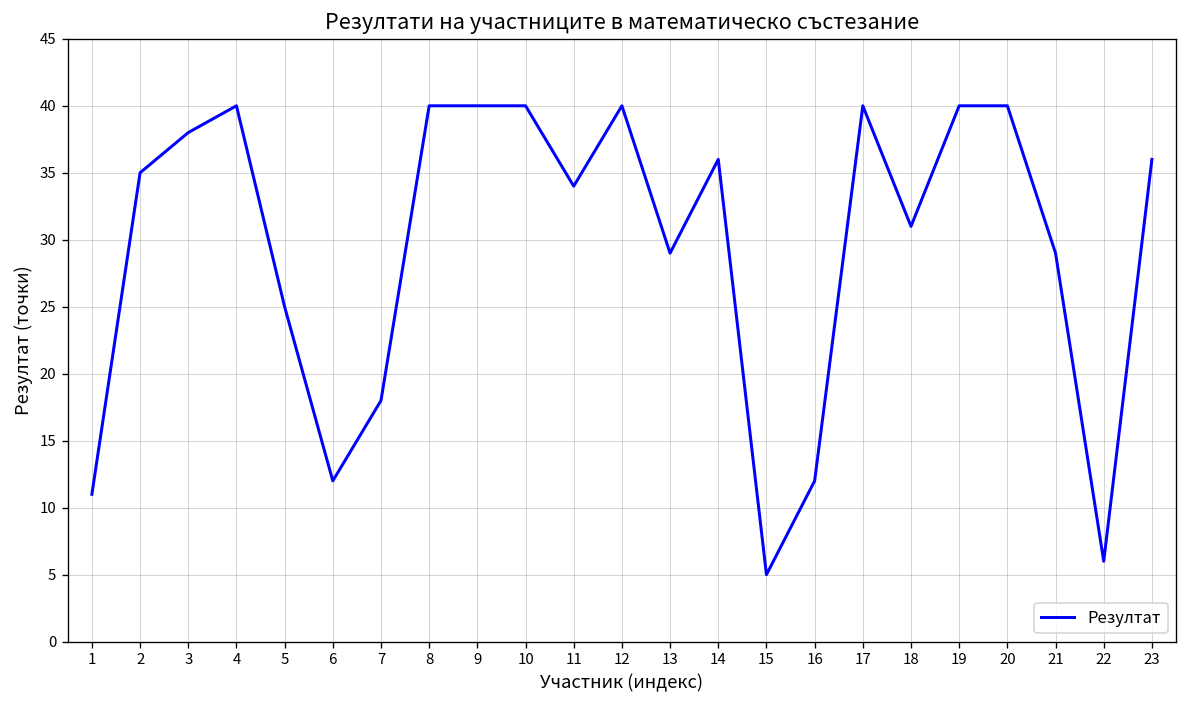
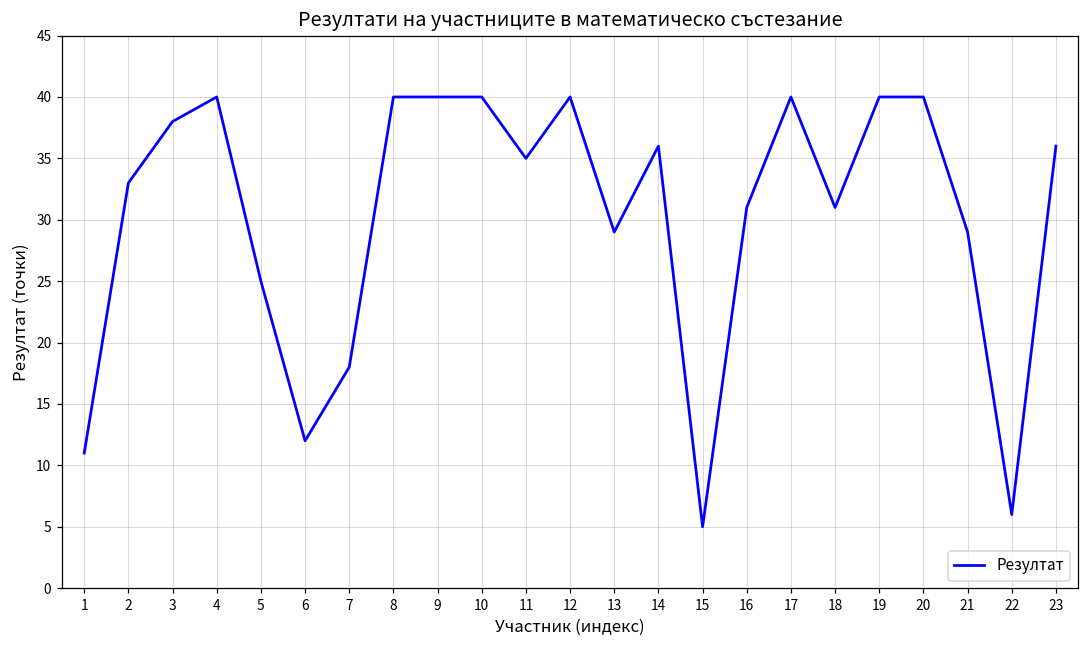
2: 35 -> 33
11: 34 -> 35
16: 12 -> 31
